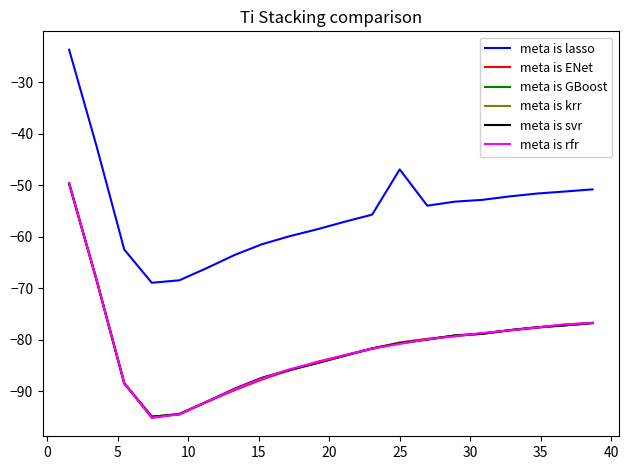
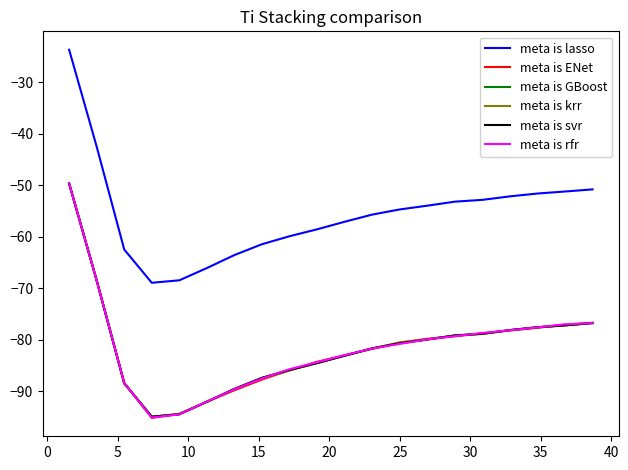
meta is lasso, 25: -47 -> -55
